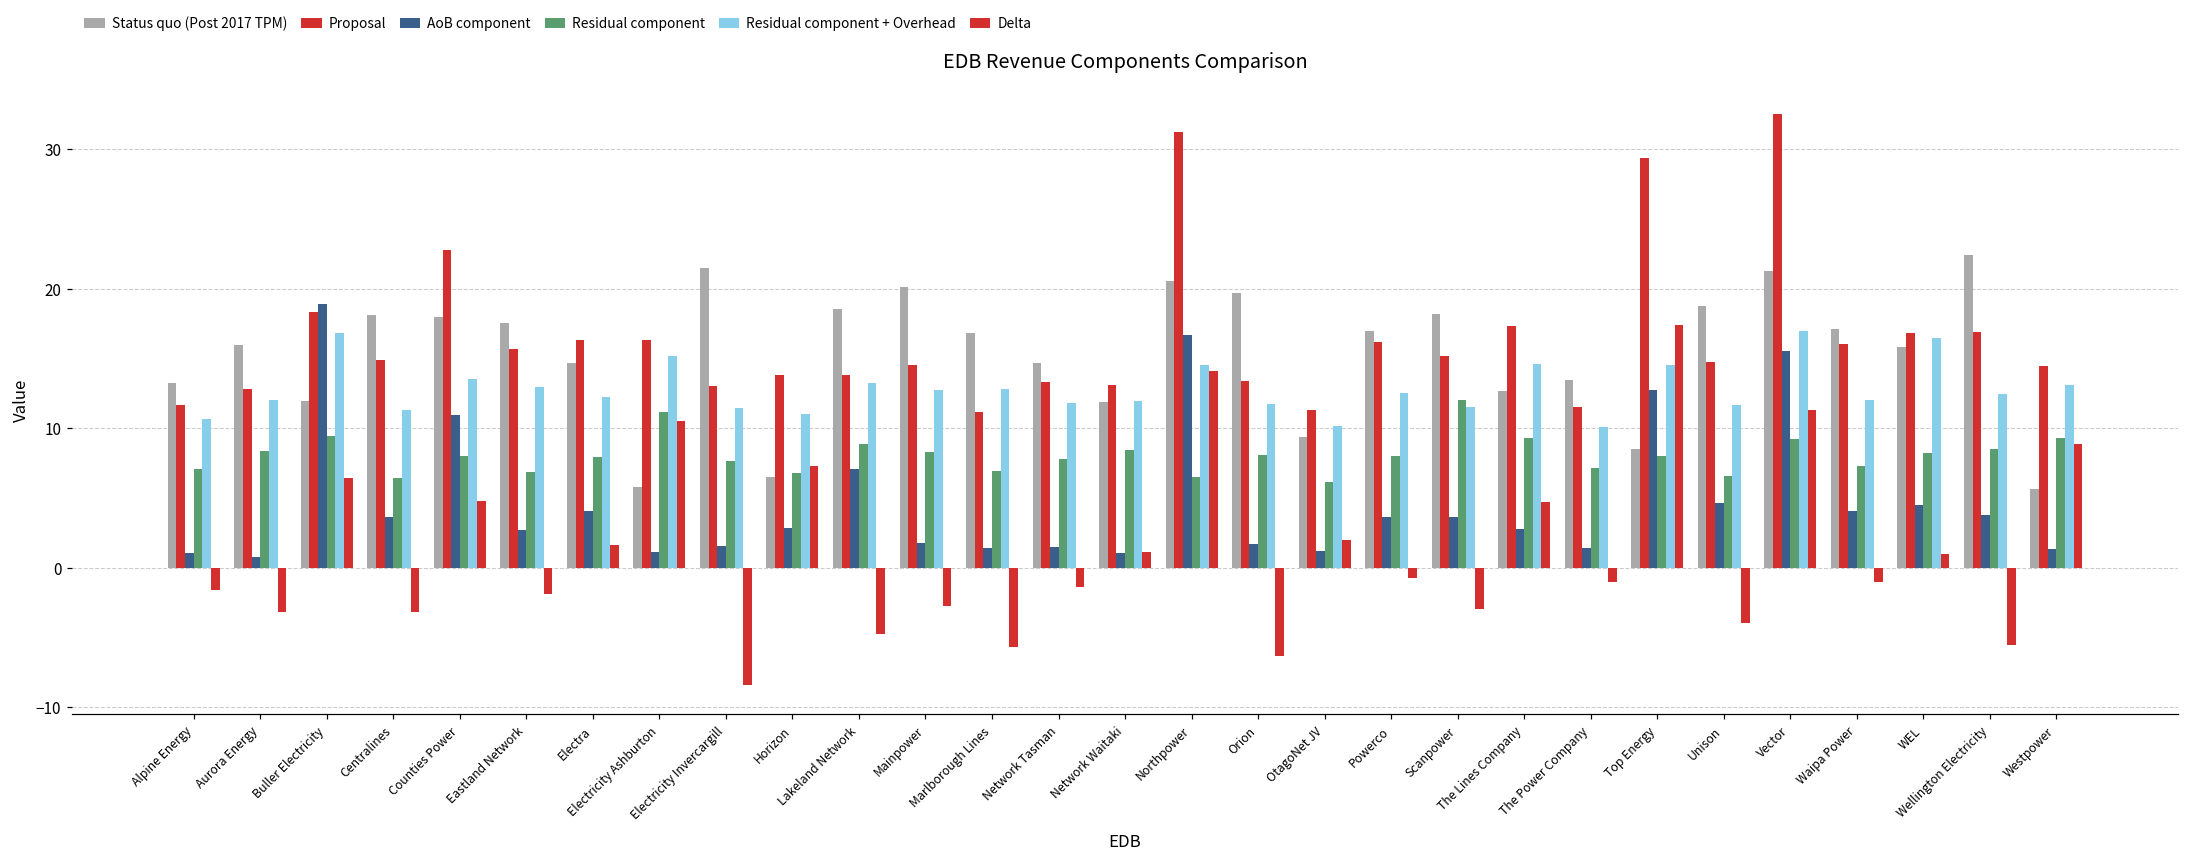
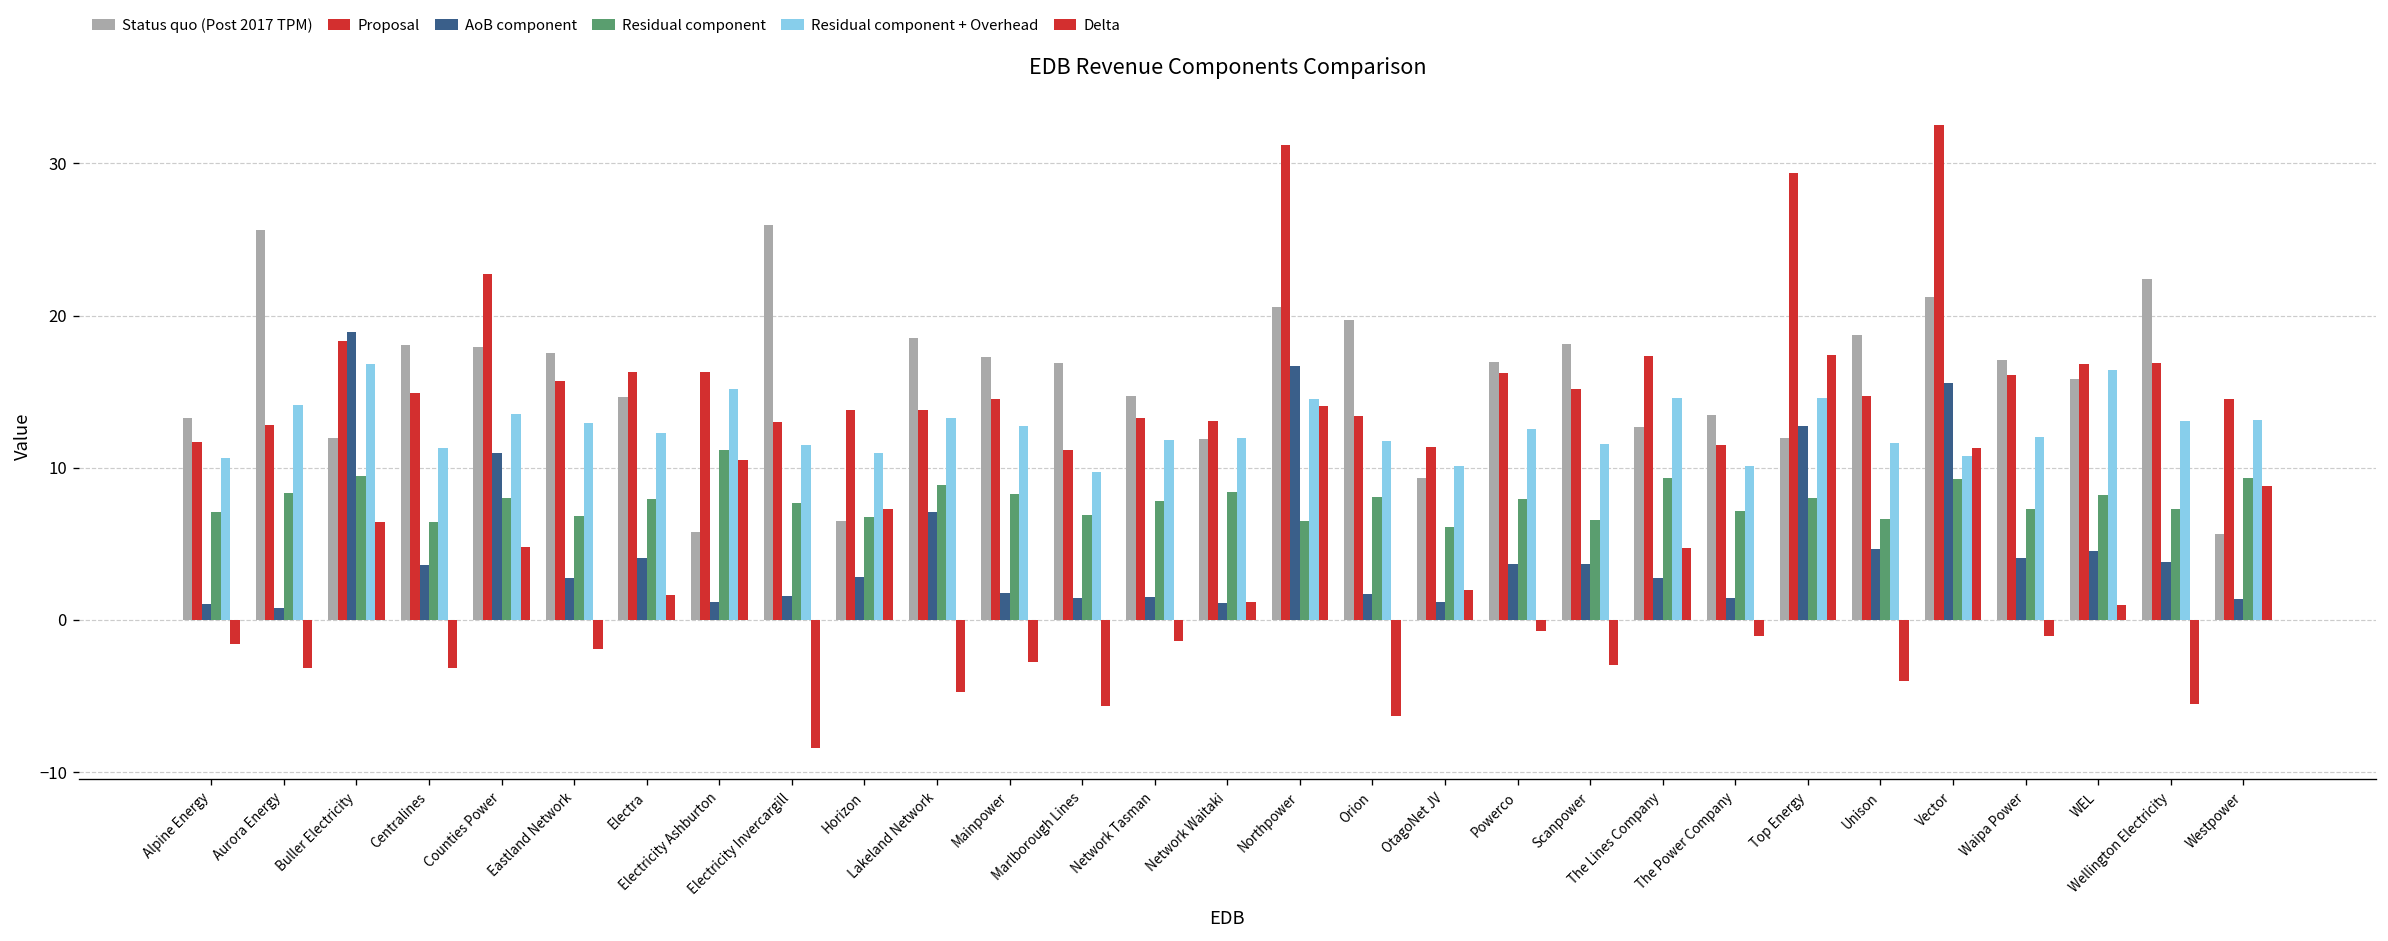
Status quo (Post 2017 TPM), Aurora Energy: 16.0 -> 25.6
Residual component + Overhead, Aurora Energy: 12.0 -> 14.1
Status quo (Post 2017 TPM), Electricity Invercargill: 21.5 -> 26.0
Status quo (Post 2017 TPM), Mainpower: 20.1 -> 17.3
Residual component + Overhead, Marlborough Lines: 12.8 -> 9.8
Residual component, Scanpower: 12.0 -> 6.5
Status quo (Post 2017 TPM), Top Energy: 8.5 -> 12.0
Residual component + Overhead, Vector: 17.0 -> 10.7
Residual component, Wellington Electricity: 8.5 -> 7.3
Residual component + Overhead, Wellington Electricity: 12.4 -> 13.1
